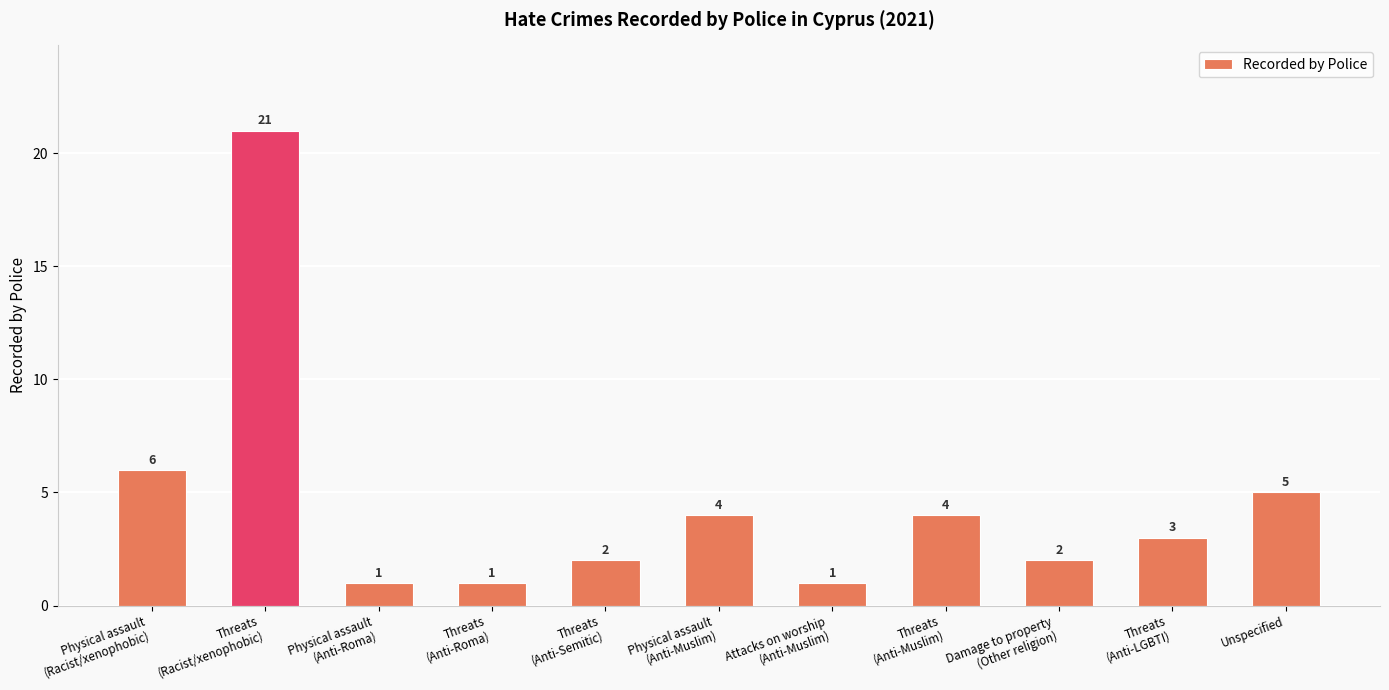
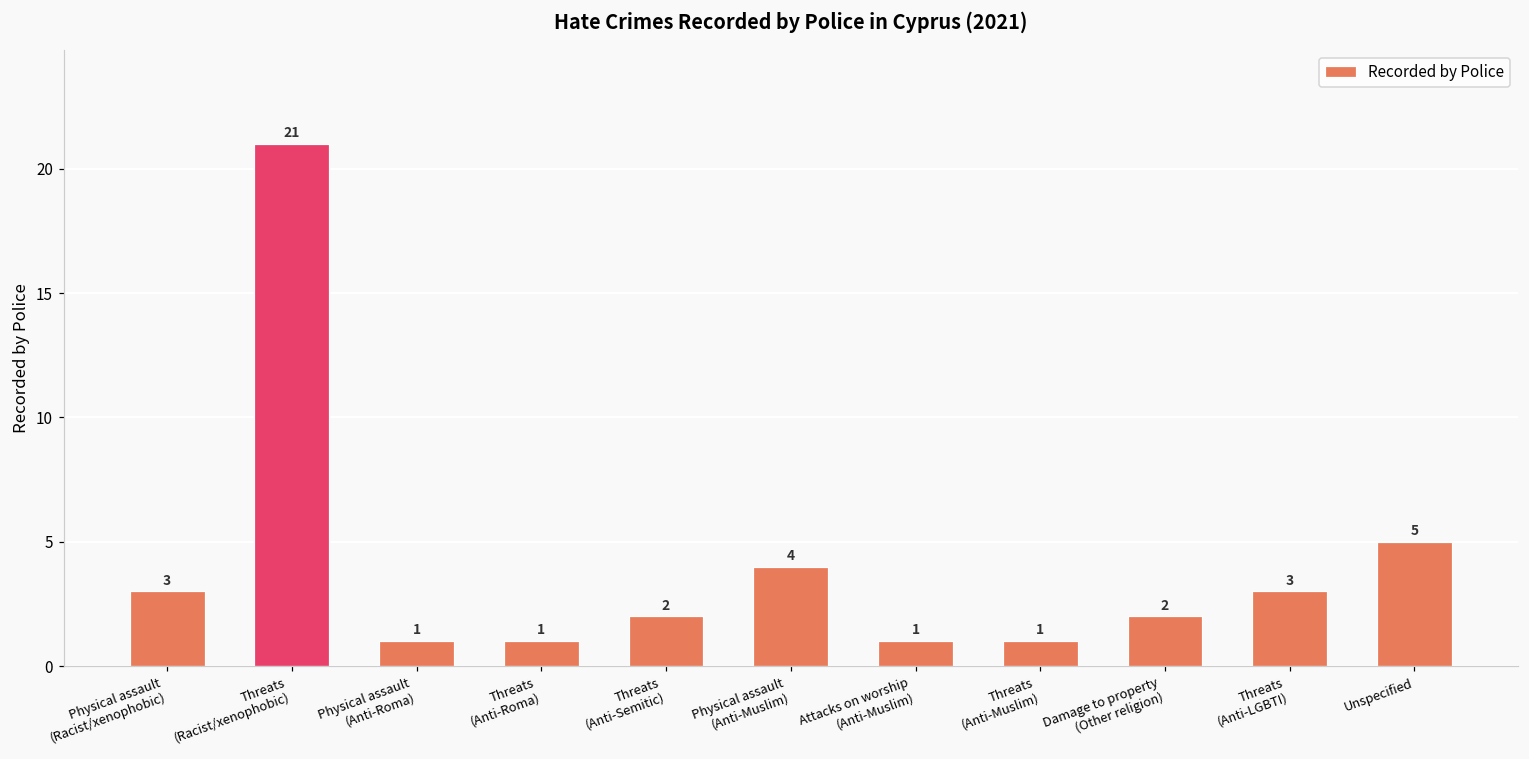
Physical assault (Racist/xenophobic): 6 -> 3
Threats (Anti-Muslim): 4 -> 1
